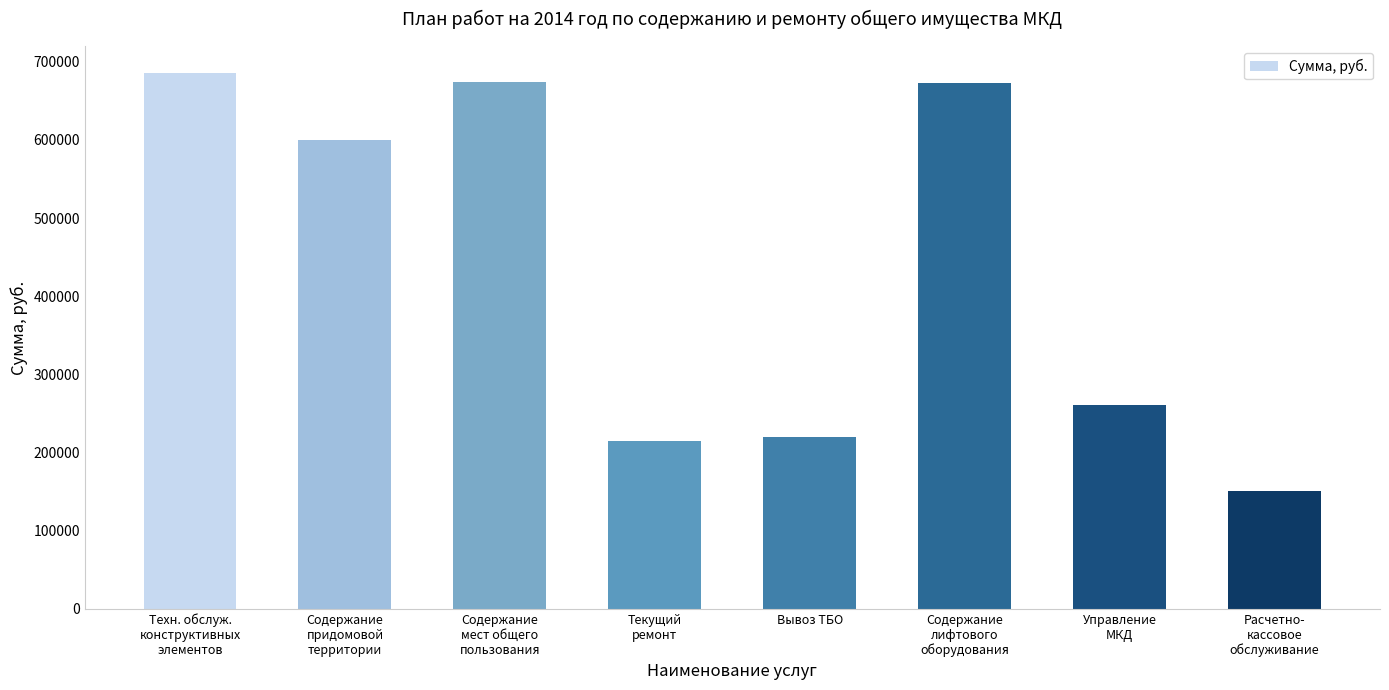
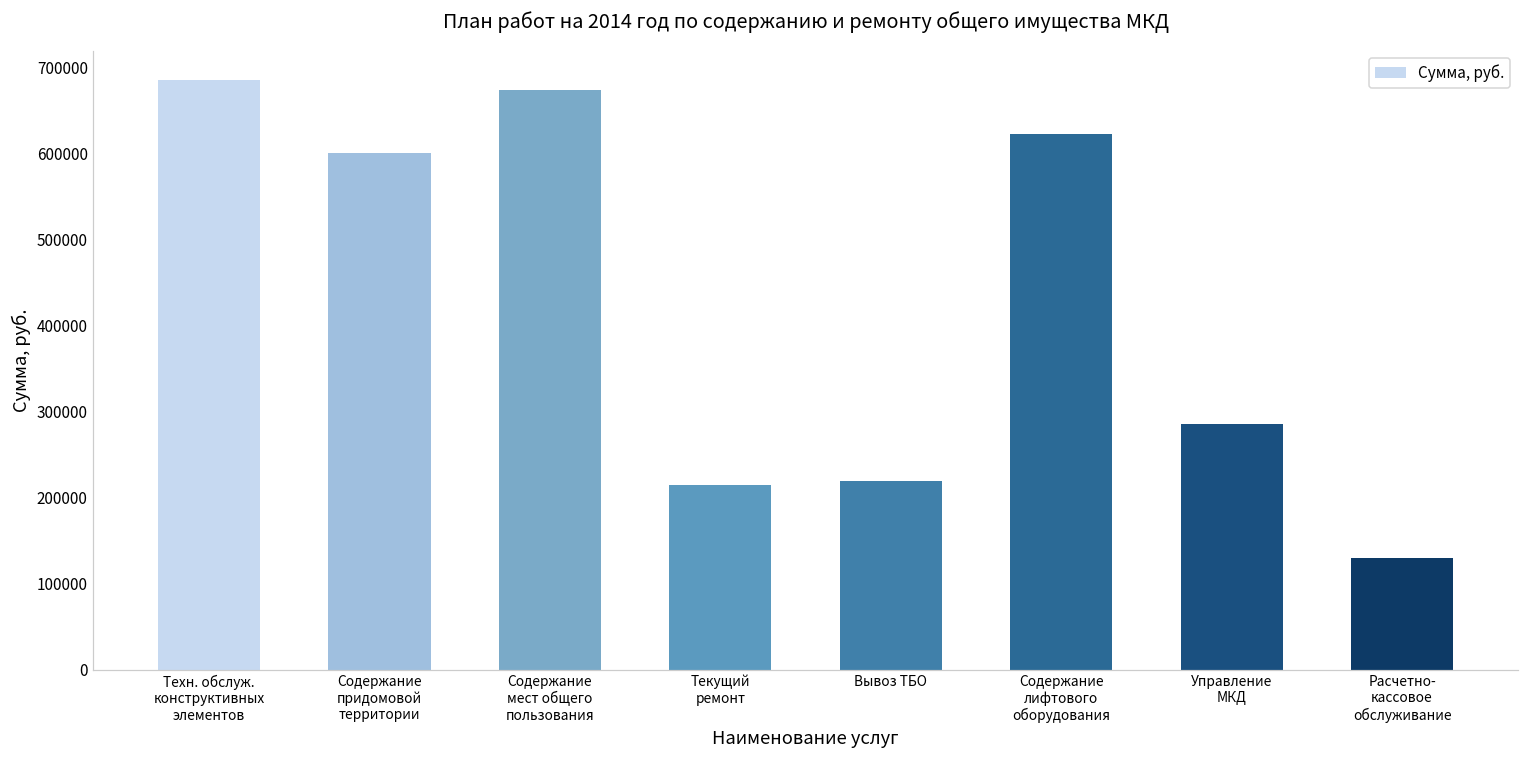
Содержание лифтового оборудования: 670000 -> 620000
Управление МКД: 260000 -> 290000
Расчетно- кассовое обслуживание: 150000 -> 130000
